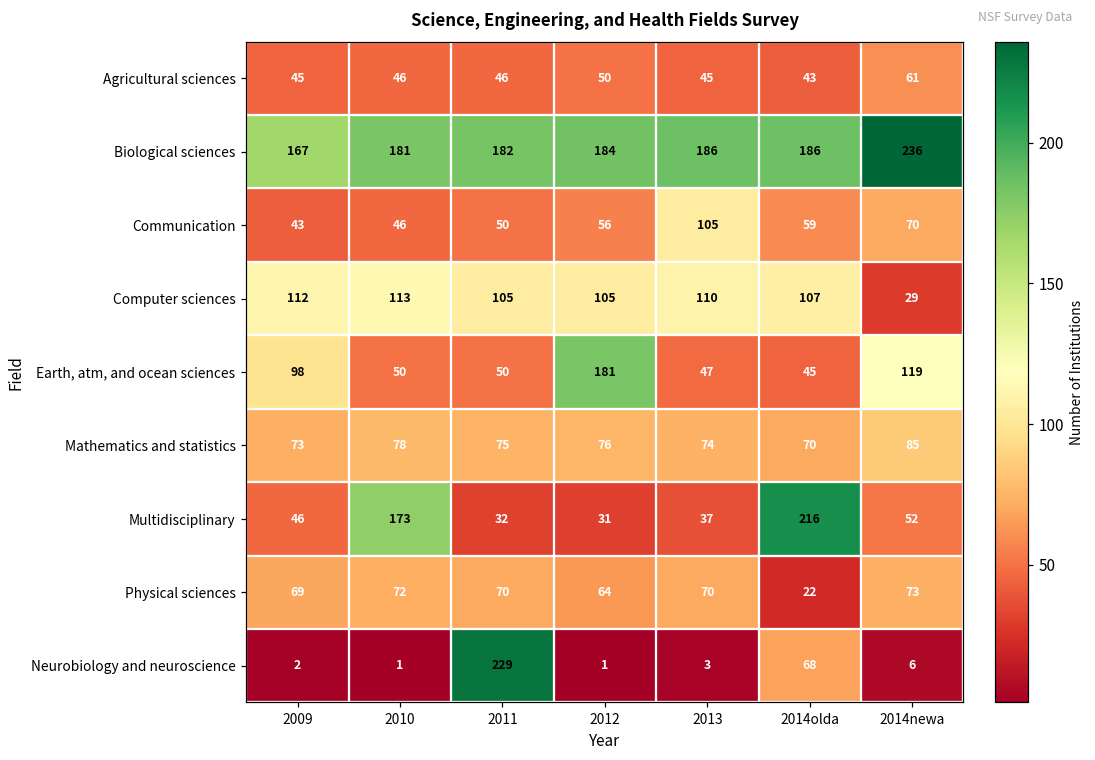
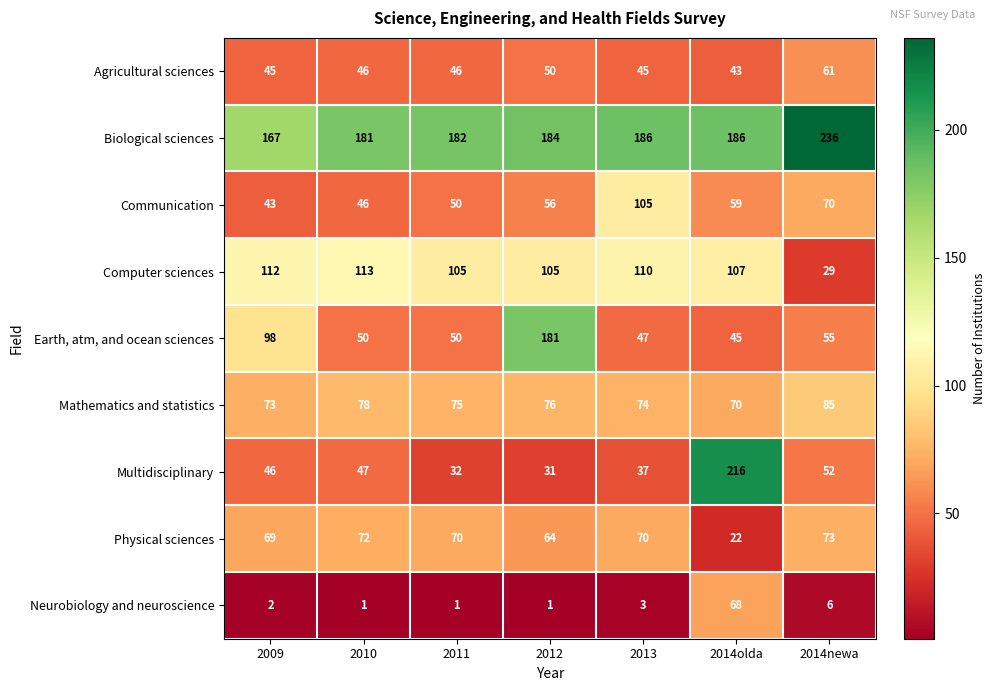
Earth, atm, and ocean sciences, 2014newa: 119 -> 55
Multidisciplinary, 2010: 173 -> 47
Neurobiology and neuroscience, 2011: 229 -> 1
